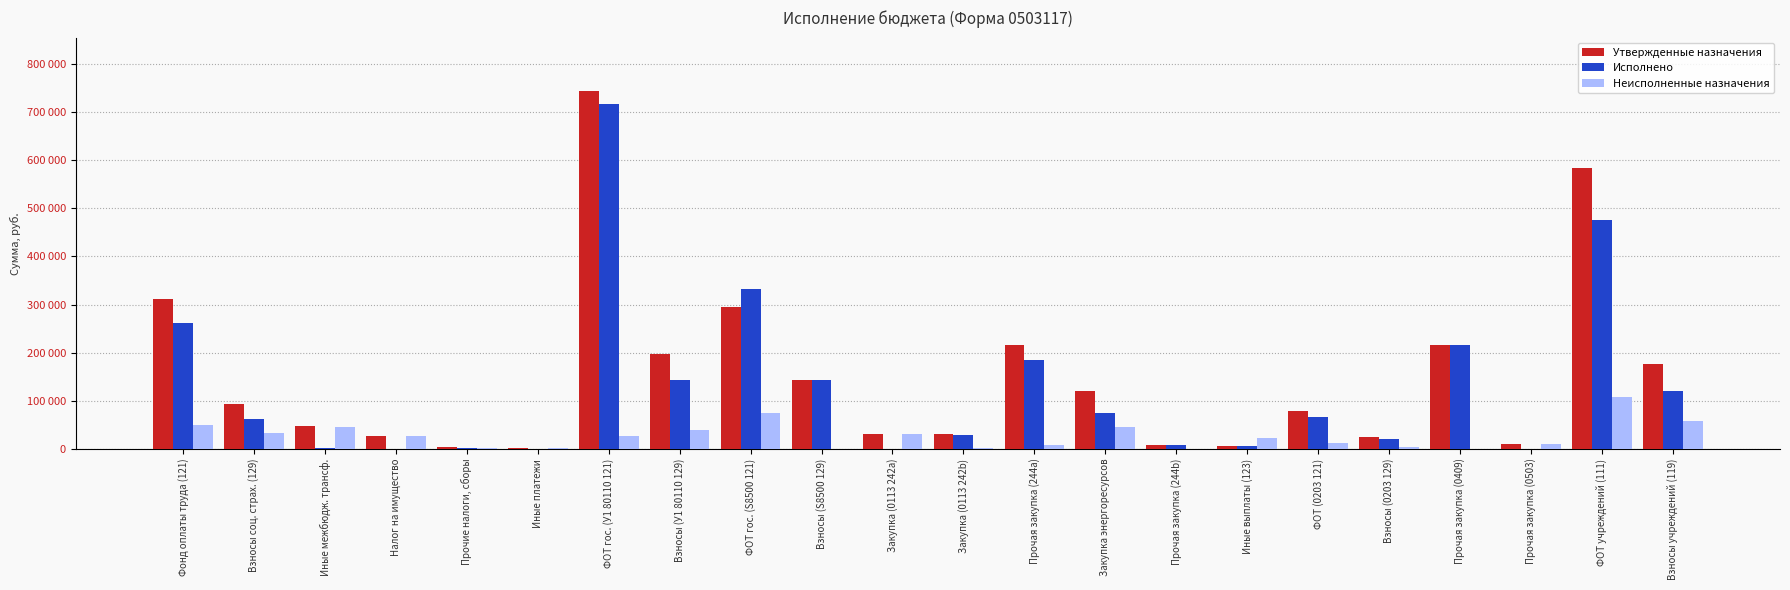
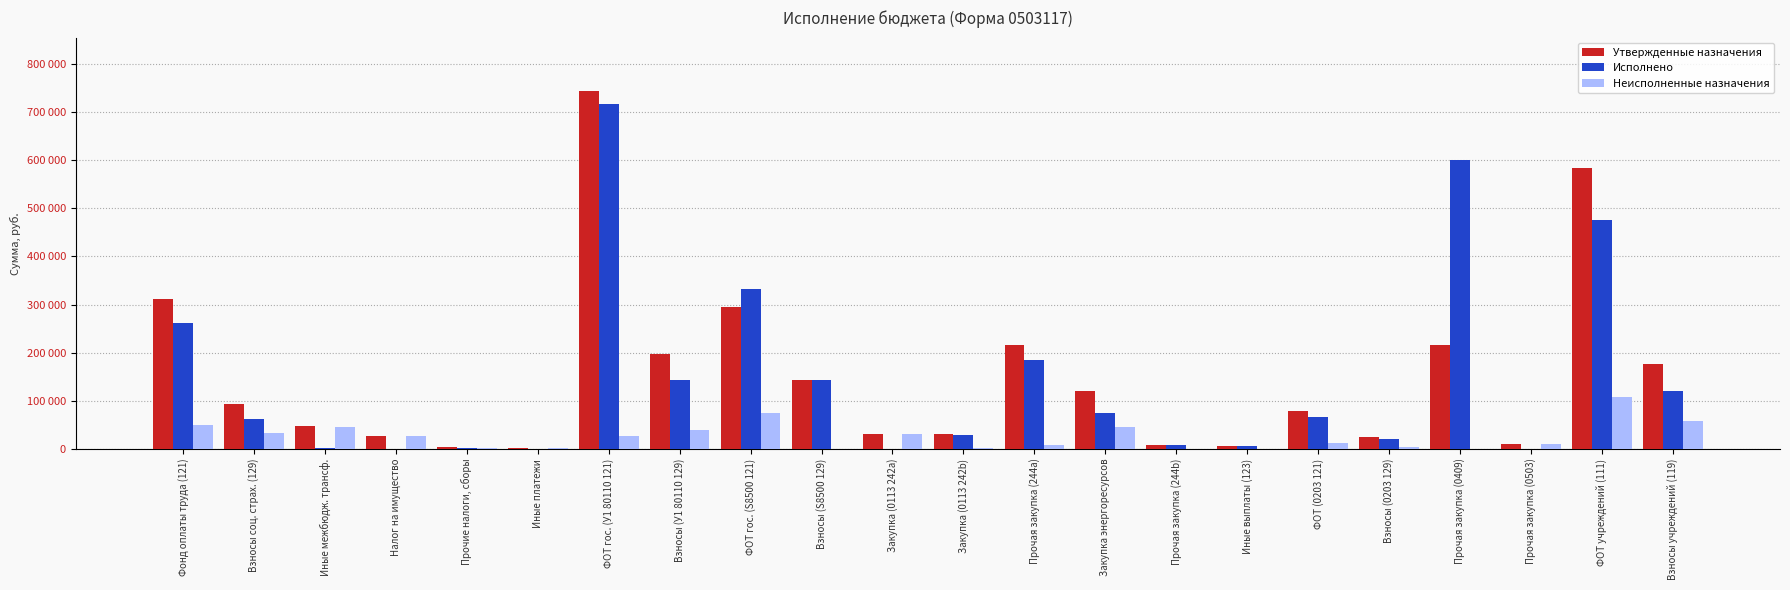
Неисполненные назначения, Иные выплаты (123): 20000 -> 0
Исполнено, Прочая закупка (0409): 220000 -> 600000
